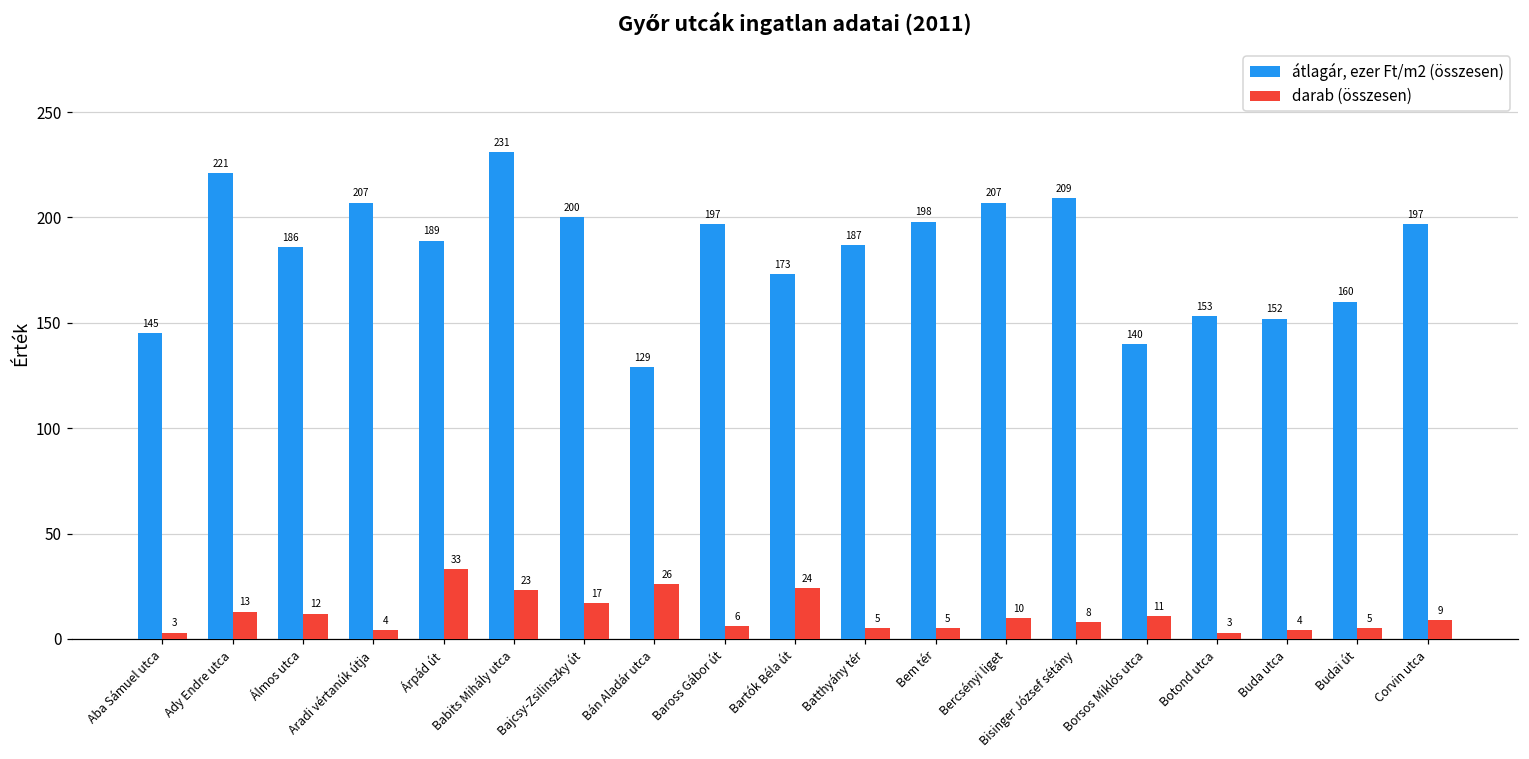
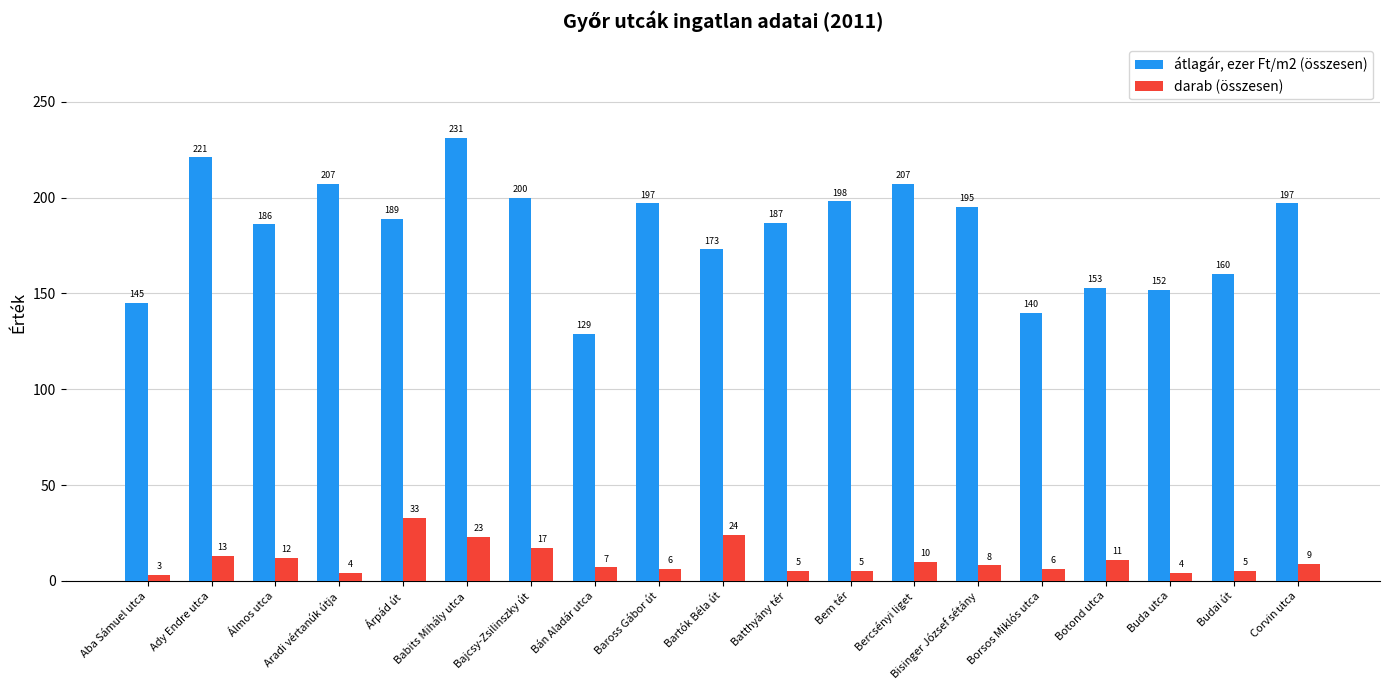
darab (összesen), Bán Aladár utca: 26 -> 7
átlagár, ezer Ft/m2 (összesen), Bisinger József sétány: 209 -> 195
darab (összesen), Borsos Miklós utca: 11 -> 6
darab (összesen), Botond utca: 3 -> 11
